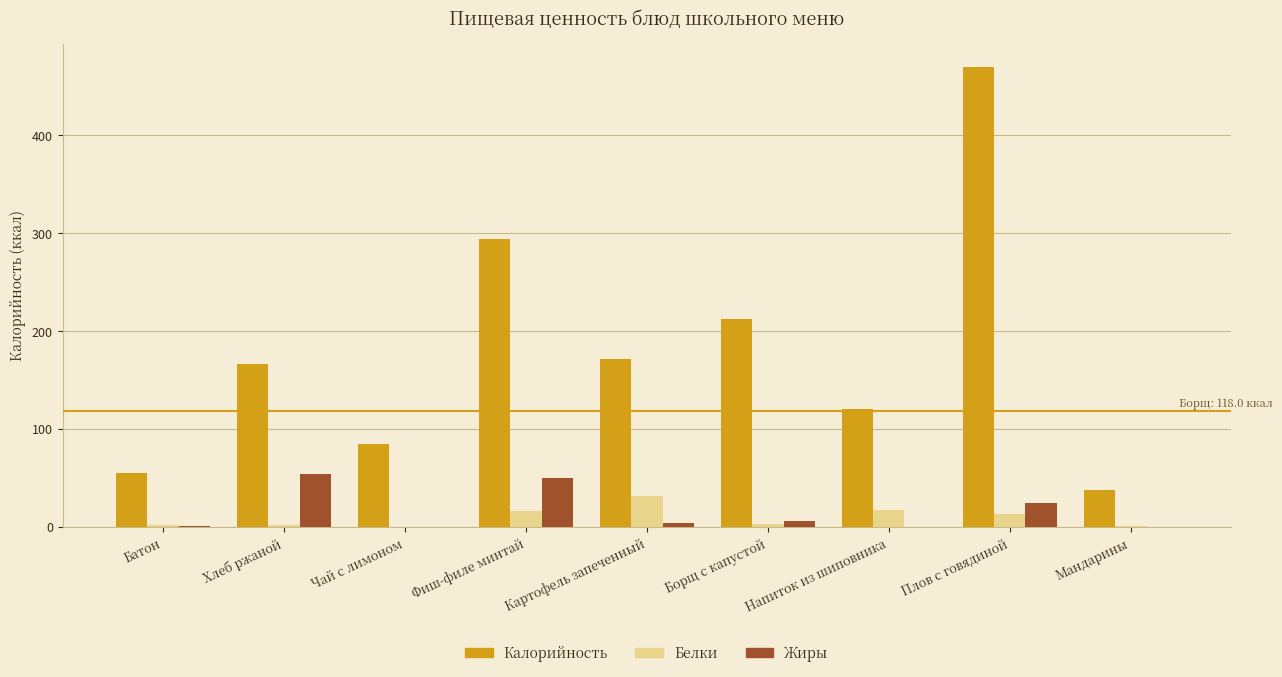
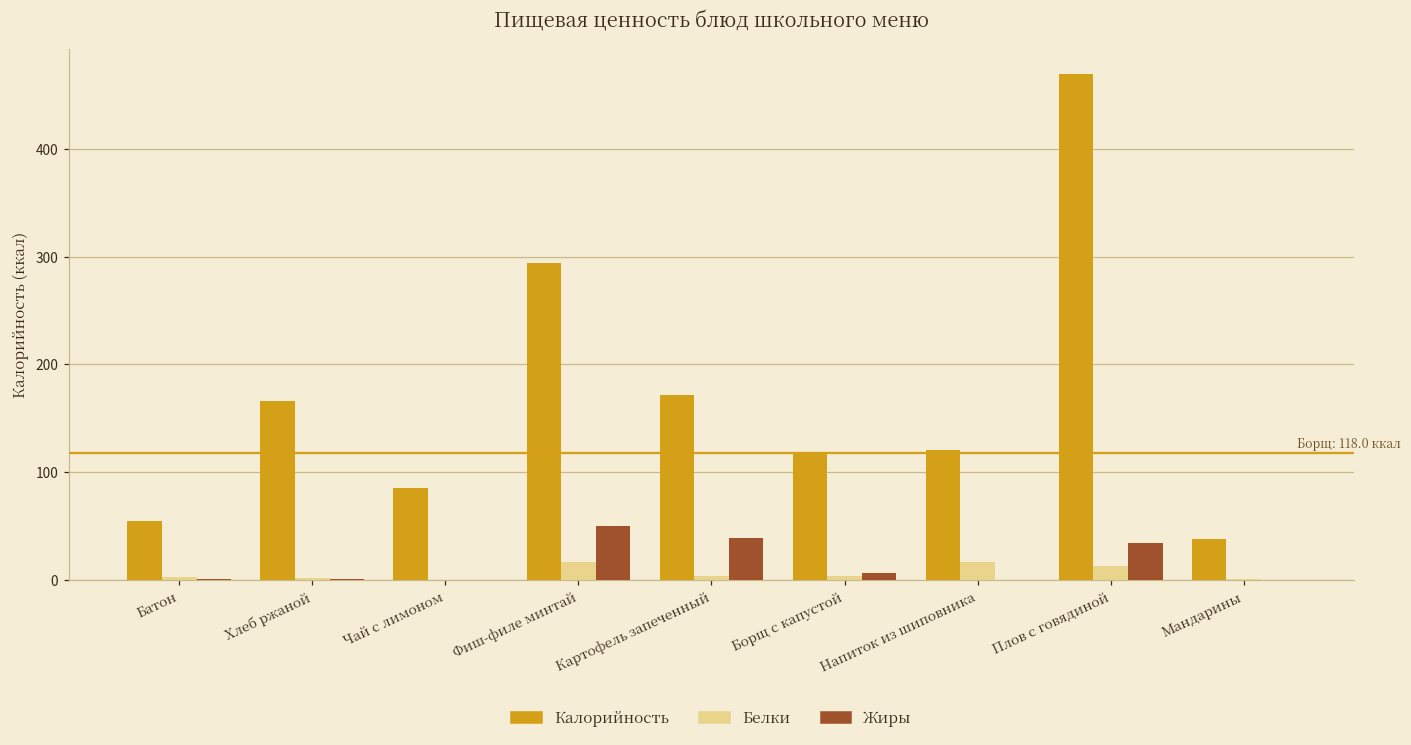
Жиры, Хлеб ржаной: 50 -> 0
Белки, Картофель запеченный: 30 -> 0
Жиры, Картофель запеченный: 0 -> 40
Калорийность, Борщ с капустой: 210 -> 120
Жиры, Плов с говядиной: 20 -> 30
